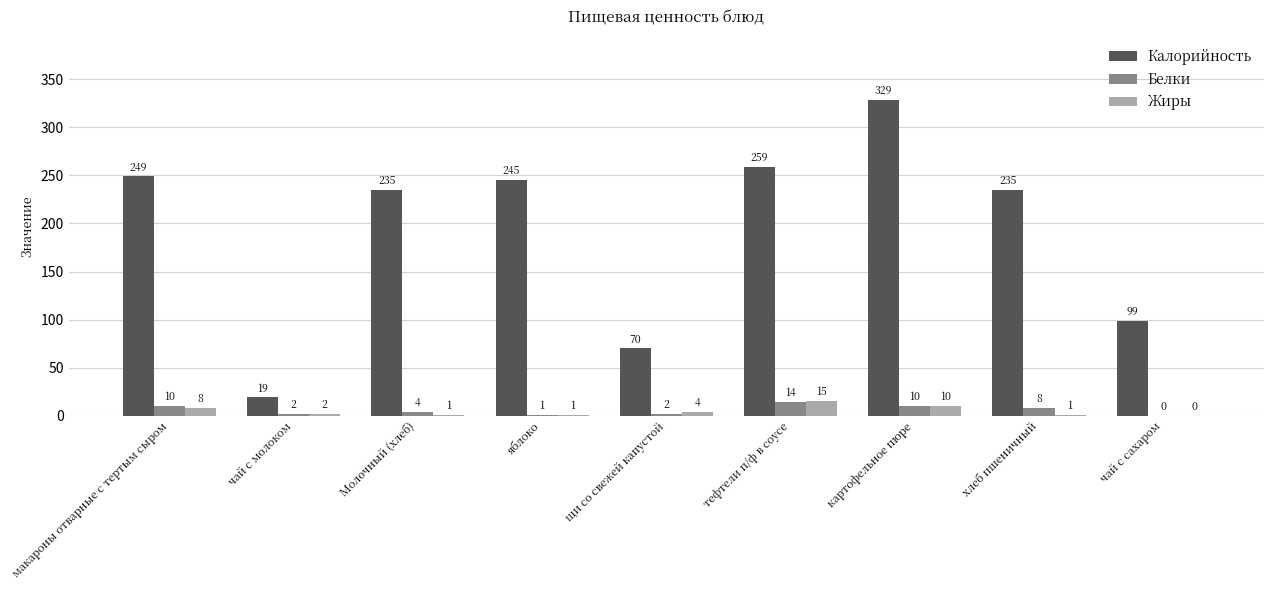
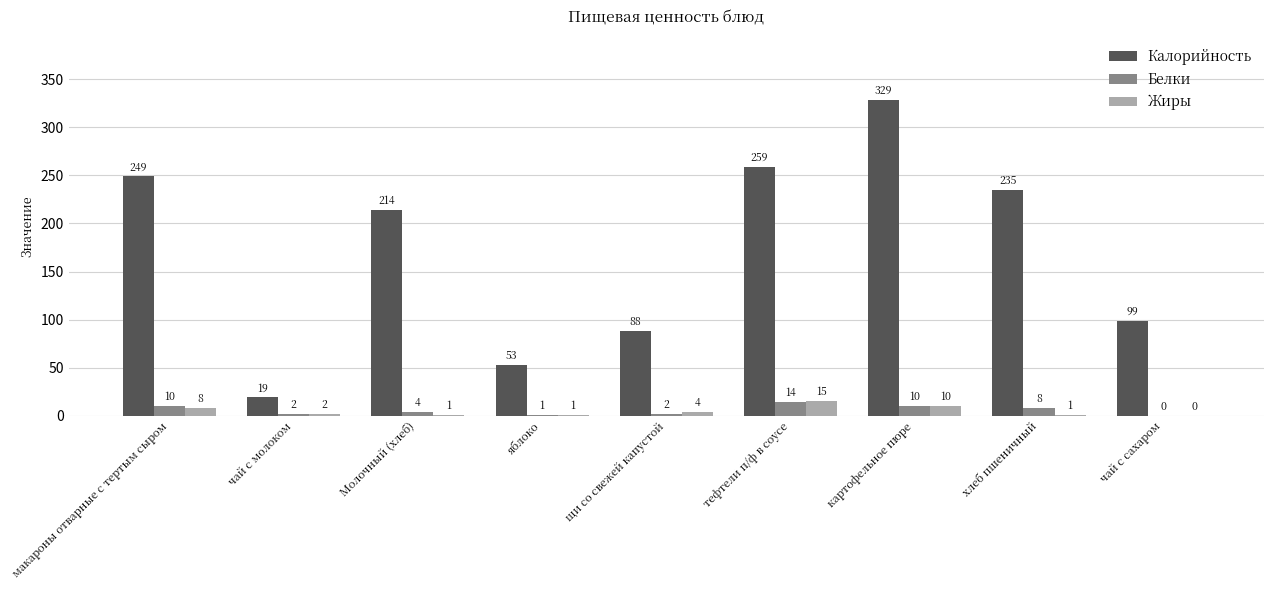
Калорийность, Молочный (хлеб): 235 -> 214
Калорийность, яблоко: 245 -> 53
Калорийность, щи со свежей капустой: 70 -> 88
